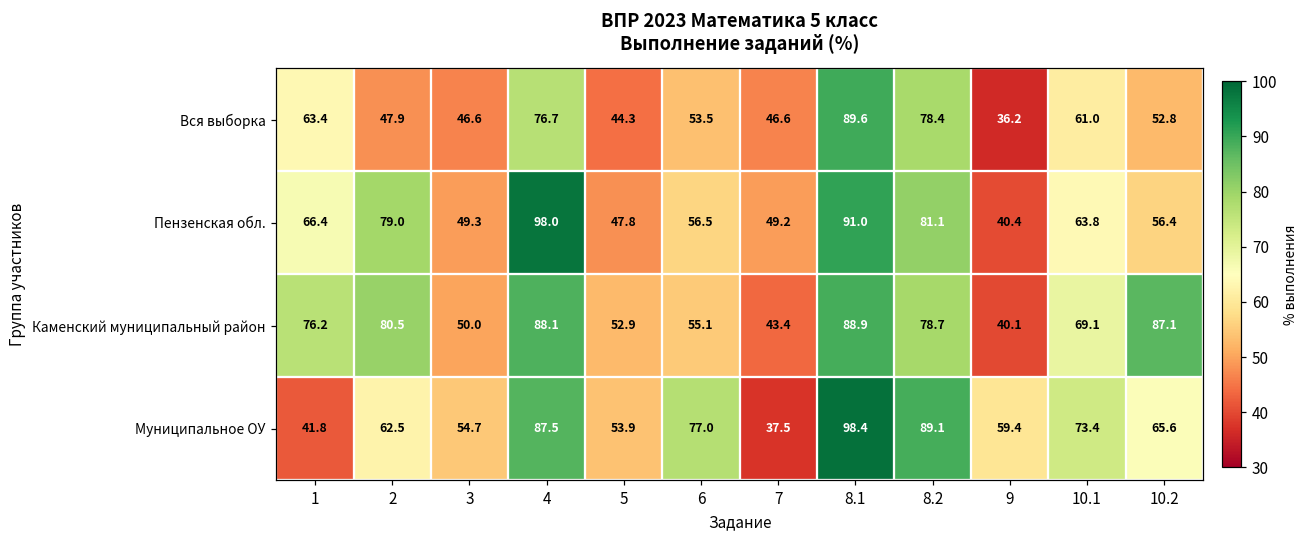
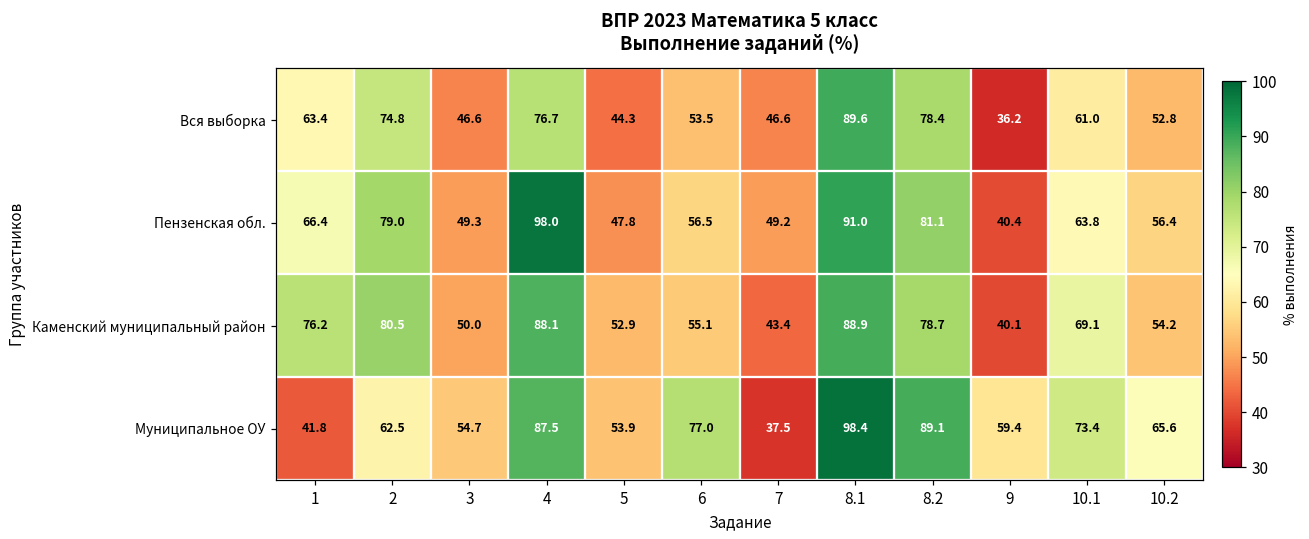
Вся выборка, 2: 47.9 -> 74.8
Каменский муниципальный район, 10.2: 87.1 -> 54.2
